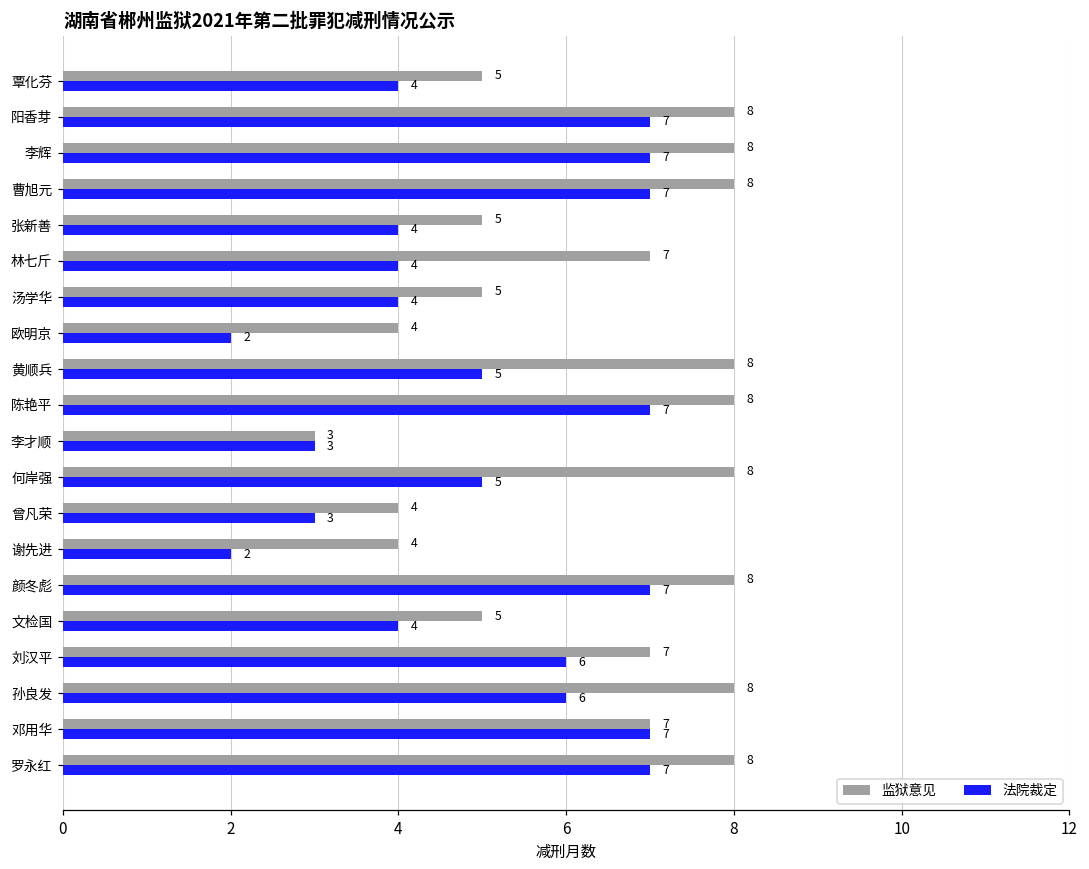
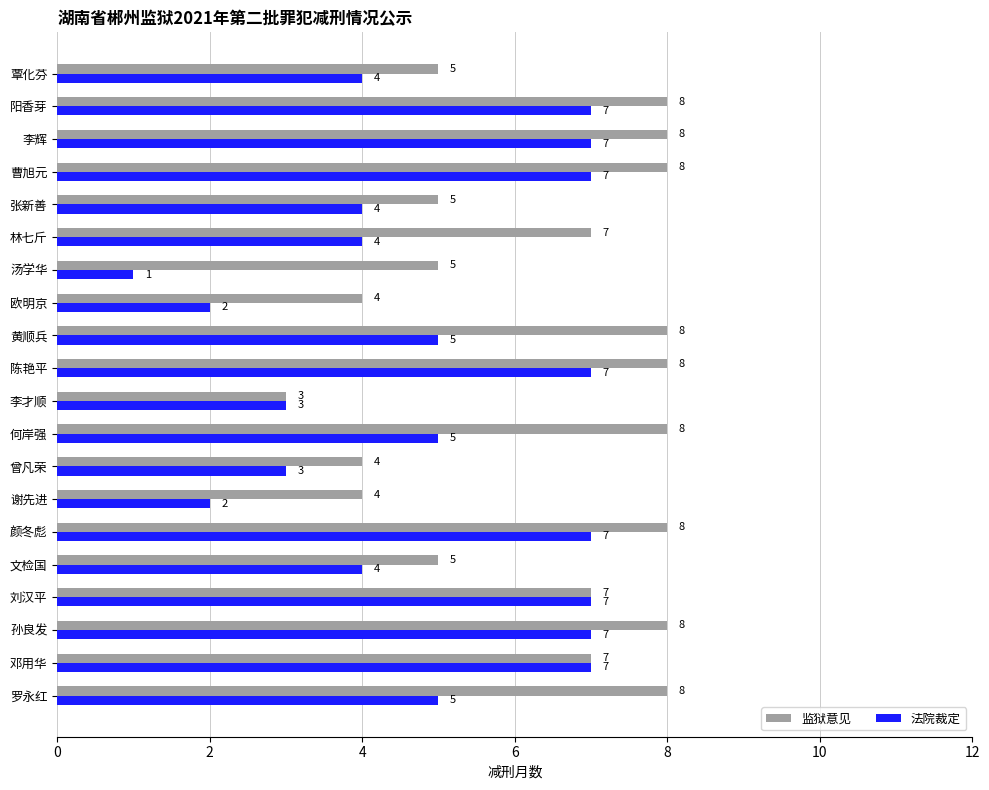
法院裁定, 汤学华: 4 -> 1
法院裁定, 刘汉平: 6 -> 7
法院裁定, 孙良发: 6 -> 7
法院裁定, 罗永红: 7 -> 5
